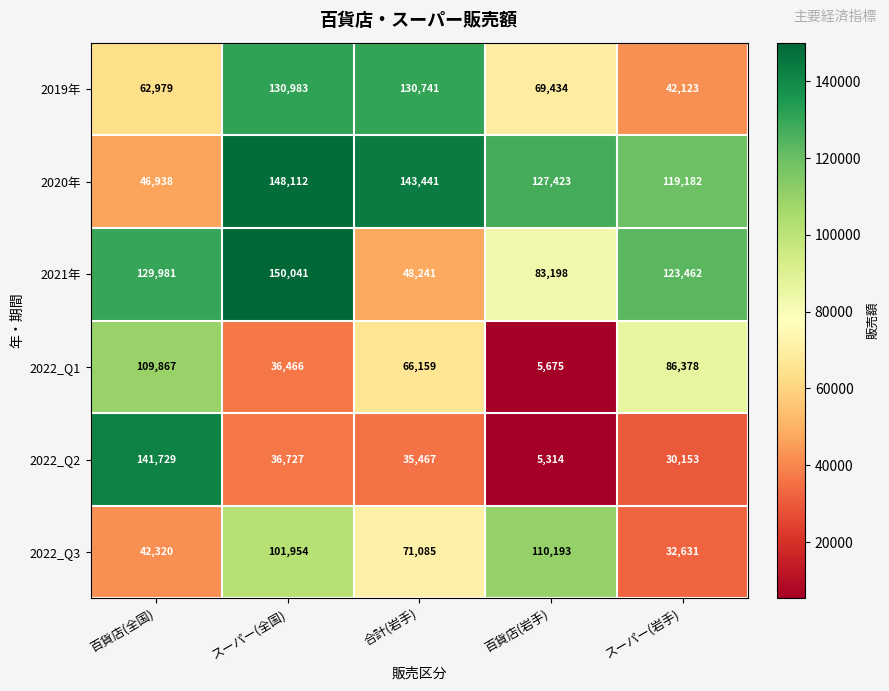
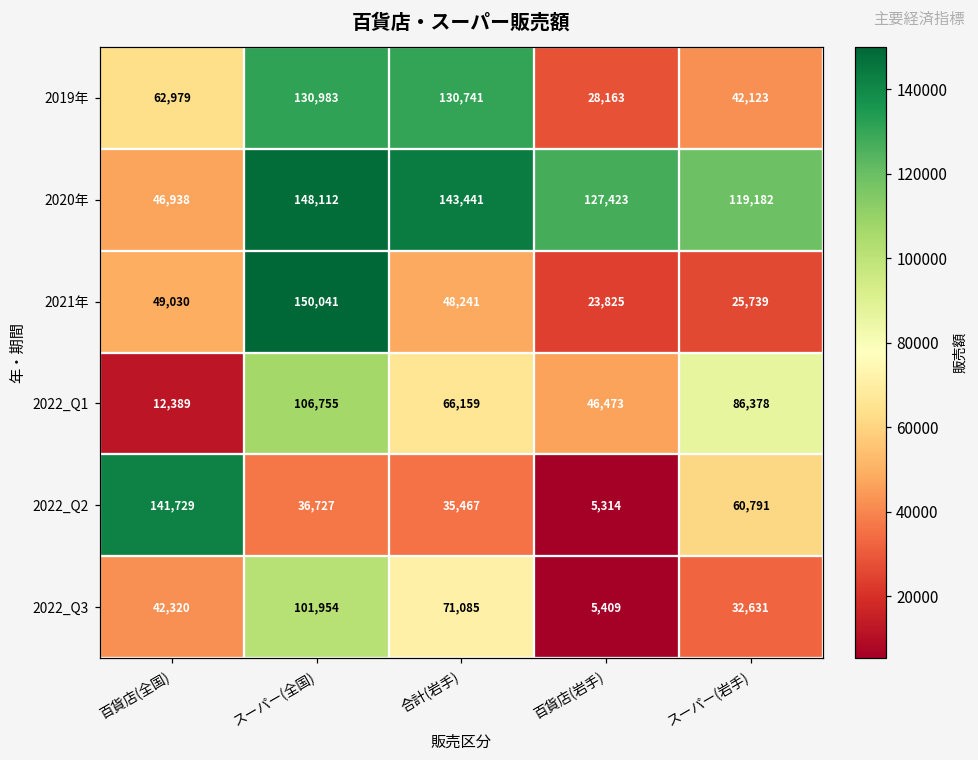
2019年, 百貨店(岩手): 69,434 -> 28,163
2021年, 百貨店(全国): 129,981 -> 49,030
2021年, 百貨店(岩手): 83,198 -> 23,825
2021年, スーパー(岩手): 123,462 -> 25,739
2022_Q1, 百貨店(全国): 109,867 -> 12,389
2022_Q1, スーパー(全国): 36,466 -> 106,755
2022_Q1, 百貨店(岩手): 5,675 -> 46,473
2022_Q2, スーパー(岩手): 30,153 -> 60,791
2022_Q3, 百貨店(岩手): 110,193 -> 5,409
